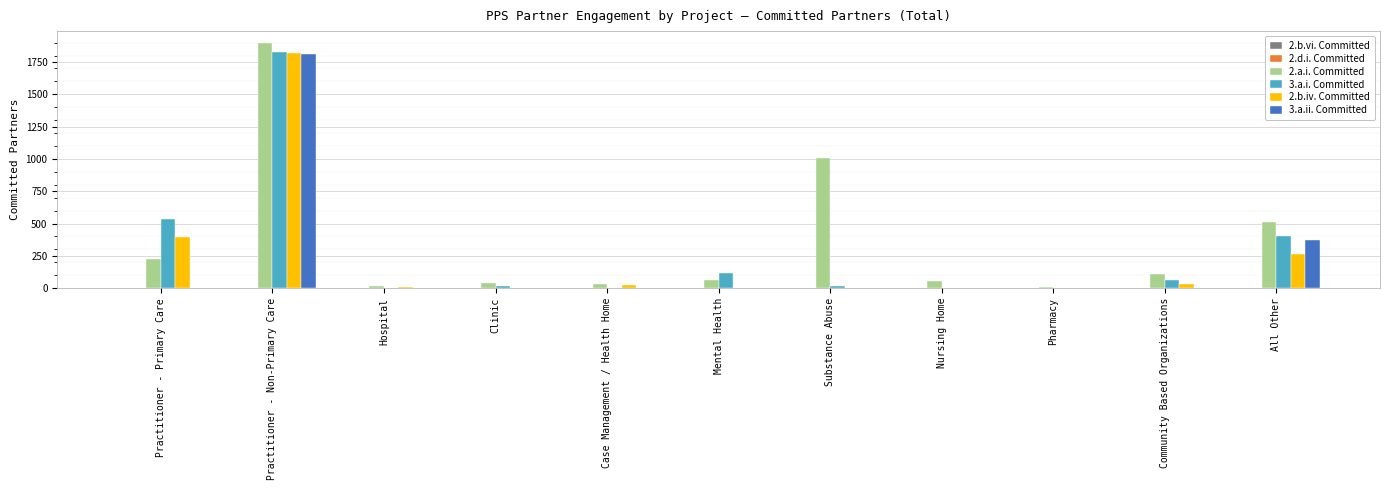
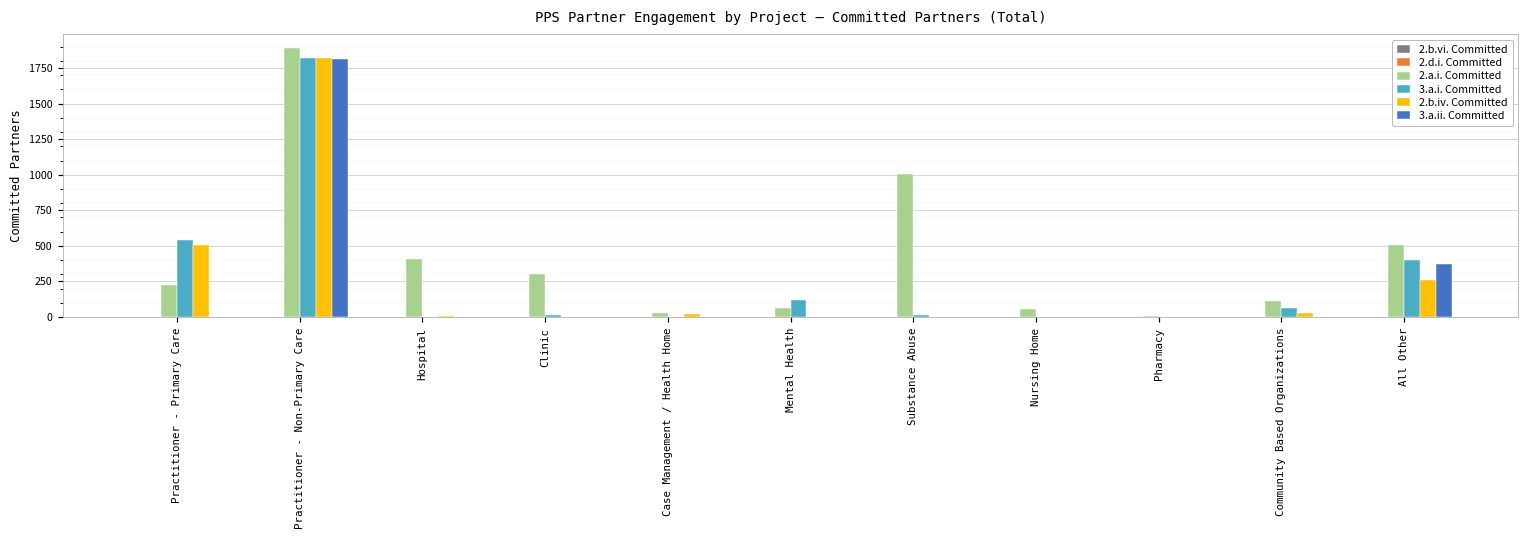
2.b.iv. Committed, Practitioner - Primary Care: 400 -> 510
2.a.i. Committed, Hospital: 20 -> 410
2.a.i. Committed, Clinic: 40 -> 300
